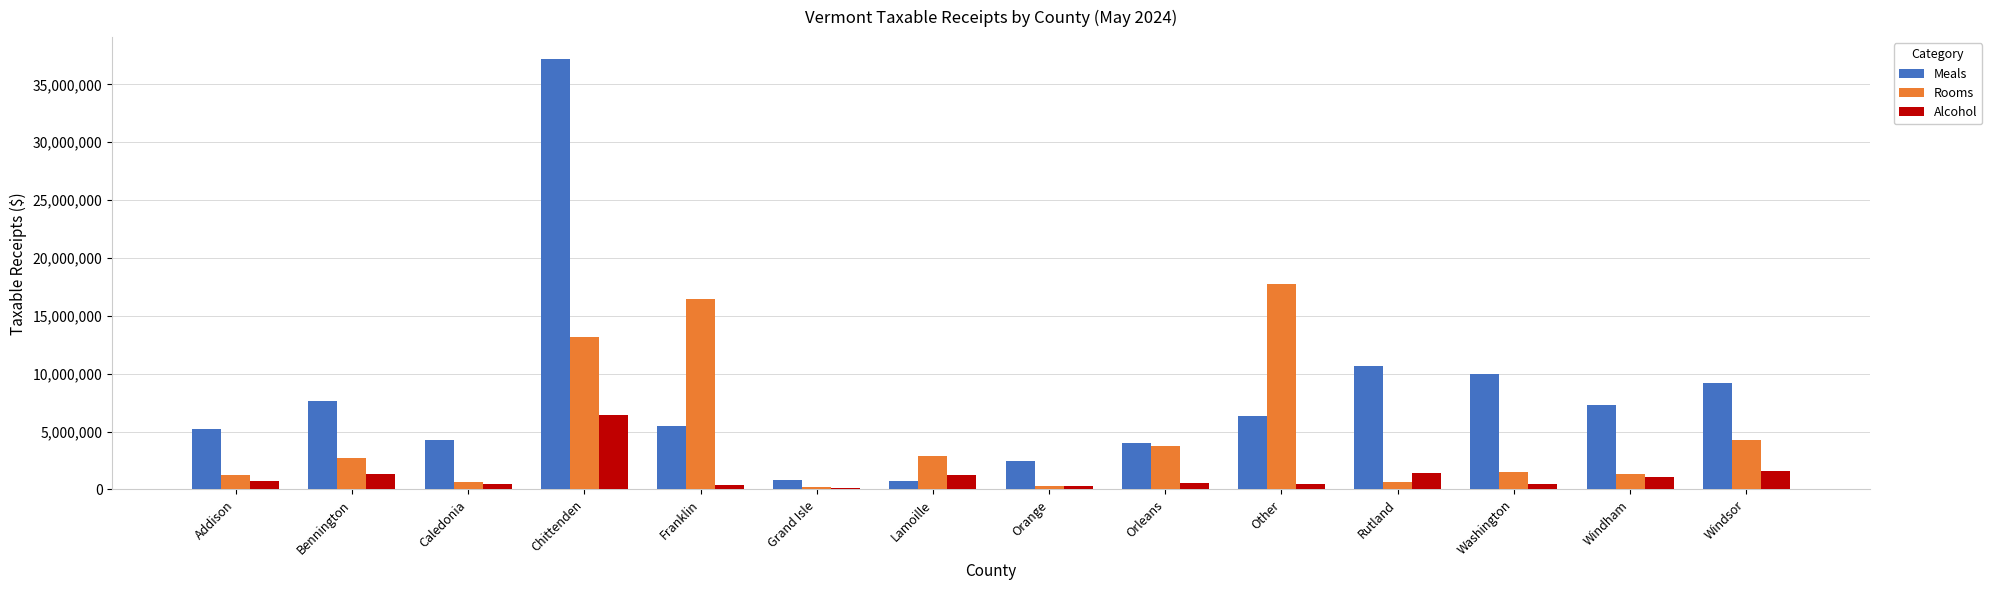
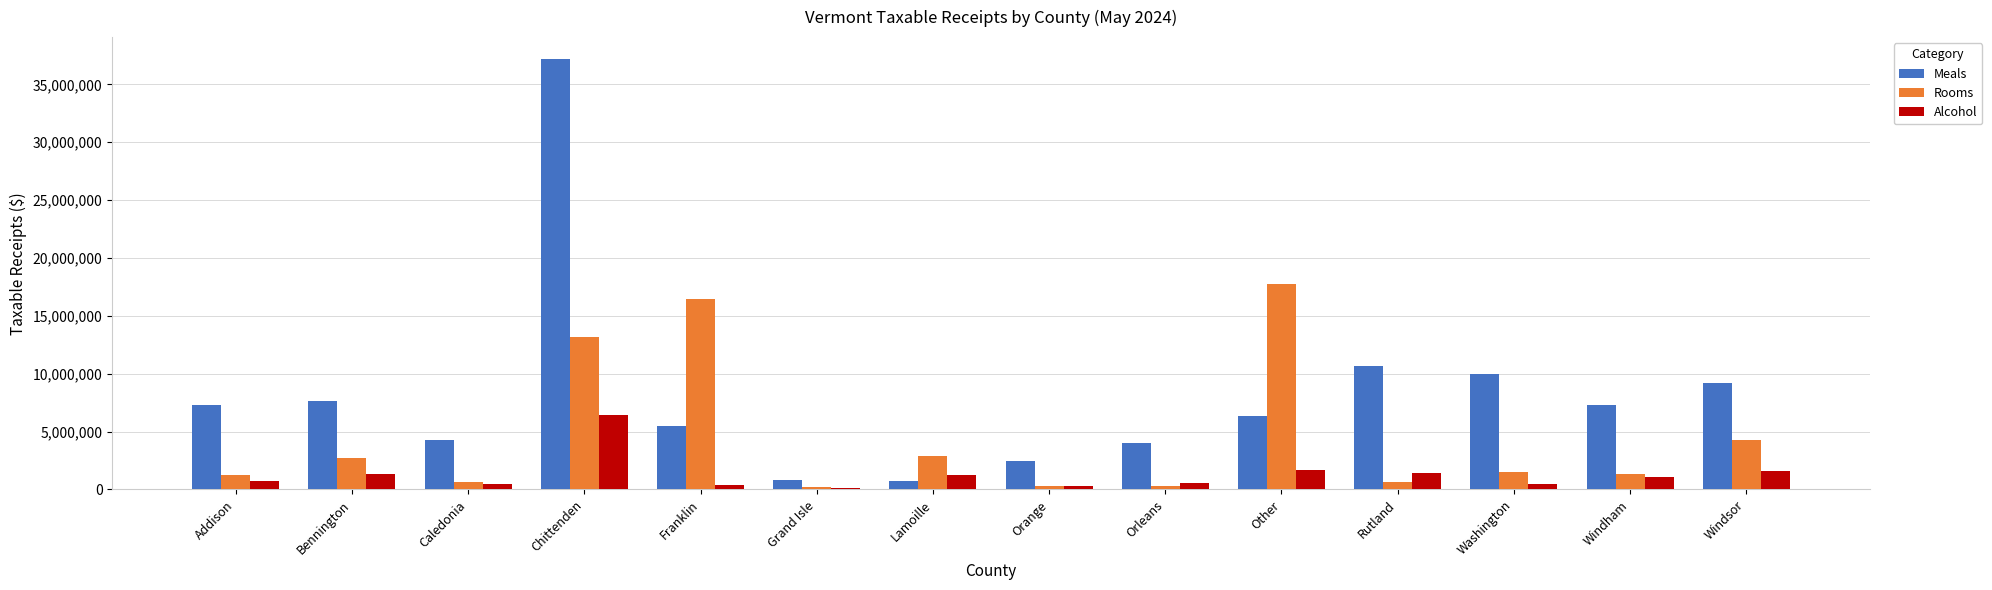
Meals, Addison: 5,200,000 -> 7,300,000
Rooms, Orleans: 3,800,000 -> 300,000
Alcohol, Other: 500,000 -> 1,700,000
